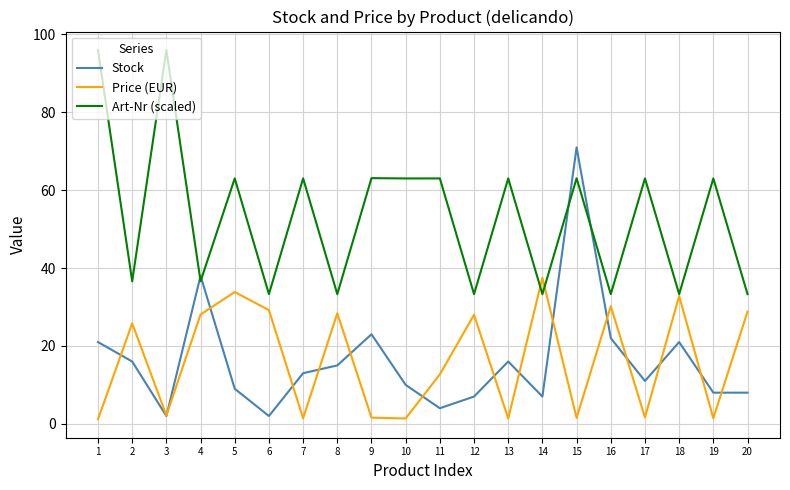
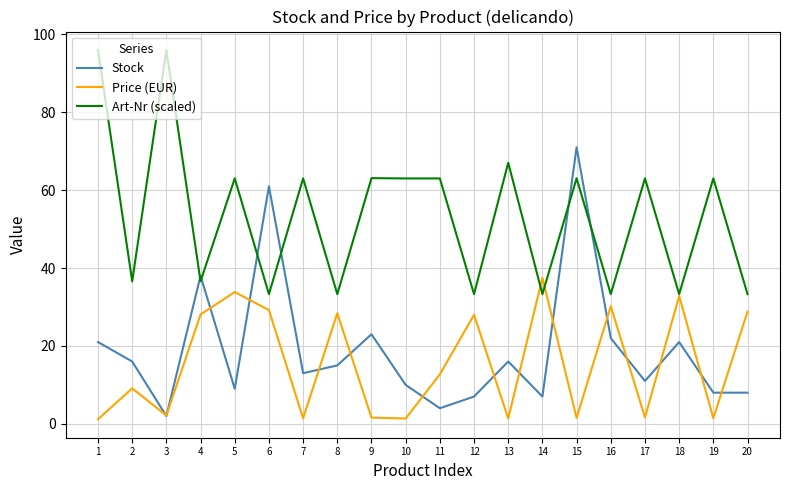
Price (EUR), 2: 26 -> 9
Stock, 6: 2 -> 61
Art-Nr (scaled), 13: 63 -> 67
